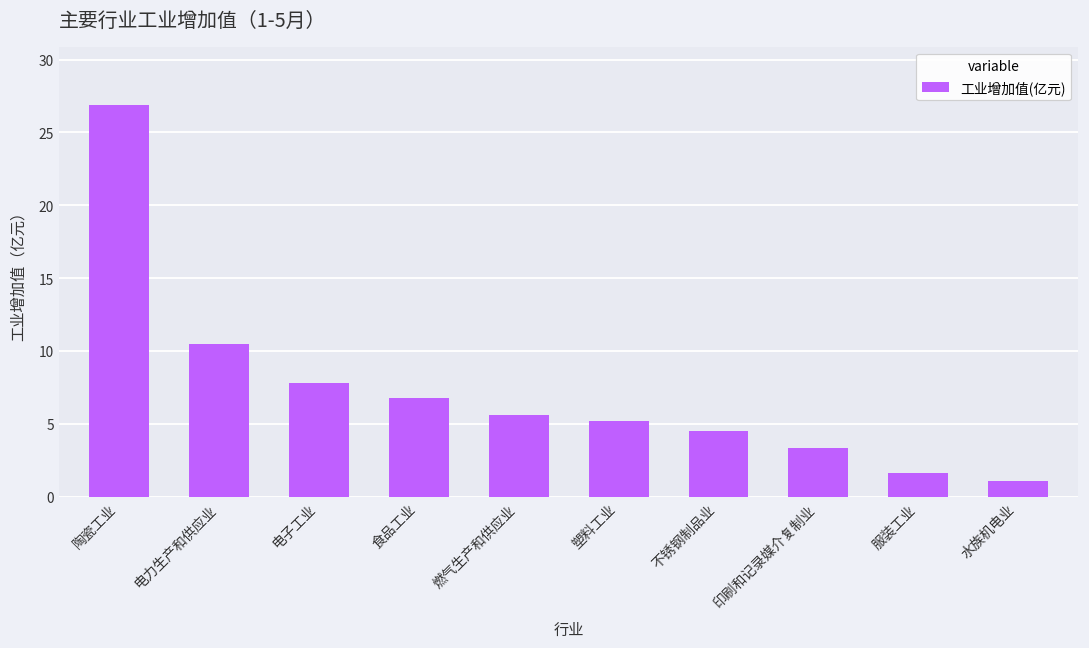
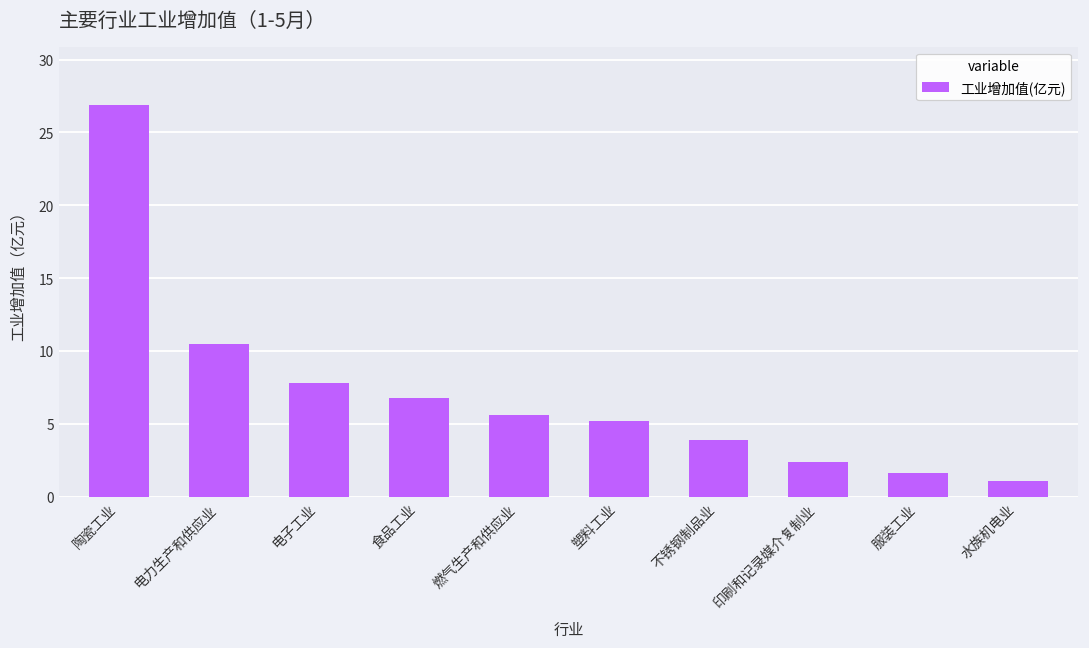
不锈钢制品业: 4.5 -> 3.9
印刷和记录媒介复制业: 3.3 -> 2.4
